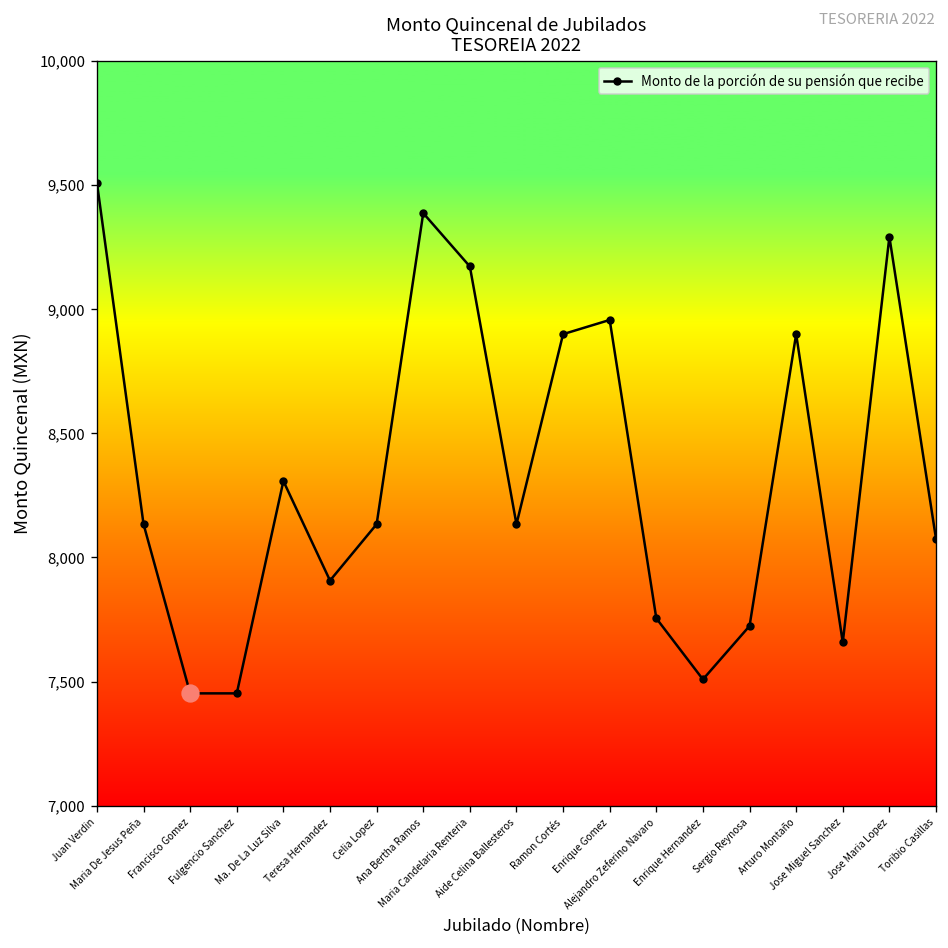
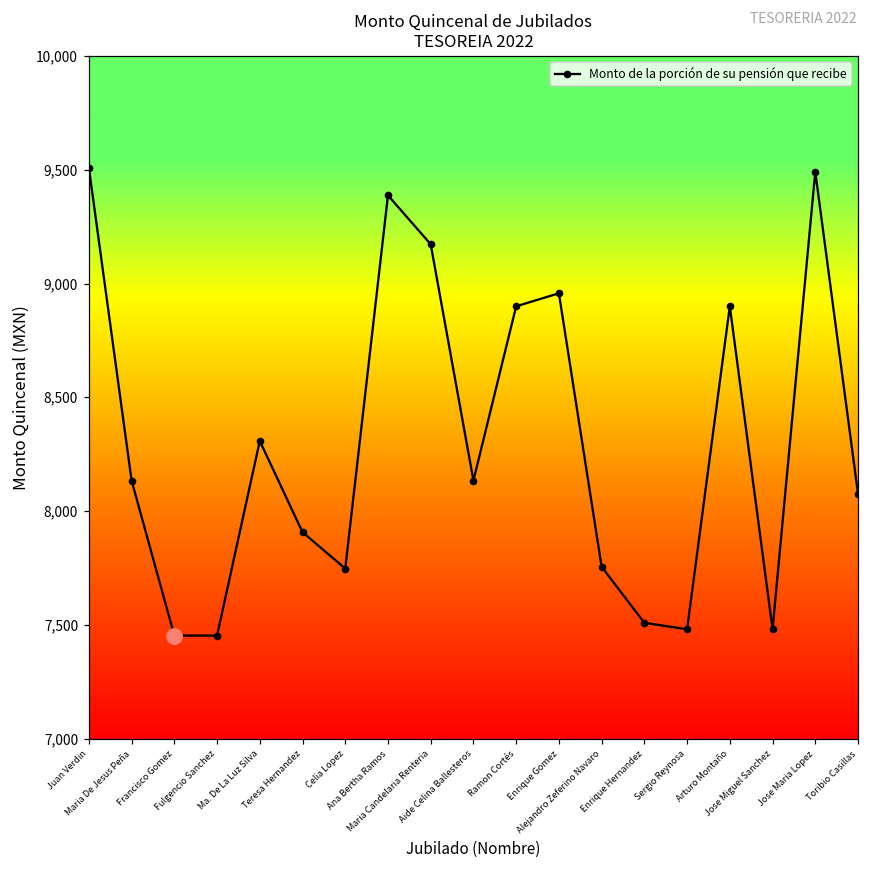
Monto de la porción de su pensión que recibe, Celia Lopez: 8,130 -> 7,750
Monto de la porción de su pensión que recibe, Sergio Reynosa: 7,720 -> 7,480
Monto de la porción de su pensión que recibe, Jose Miguel Sanchez: 7,660 -> 7,480
Monto de la porción de su pensión que recibe, Jose Maria Lopez: 9,290 -> 9,490
